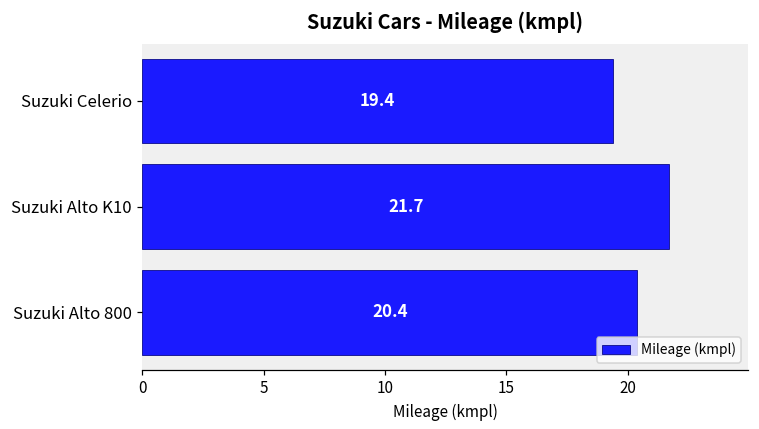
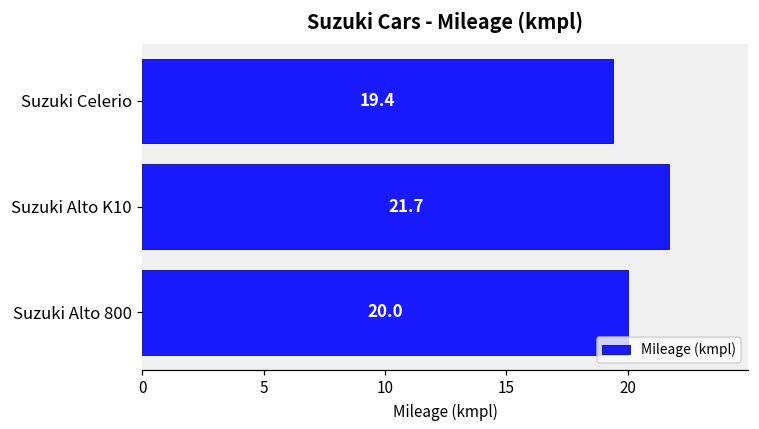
Suzuki Alto 800: 20.4 -> 20.0
